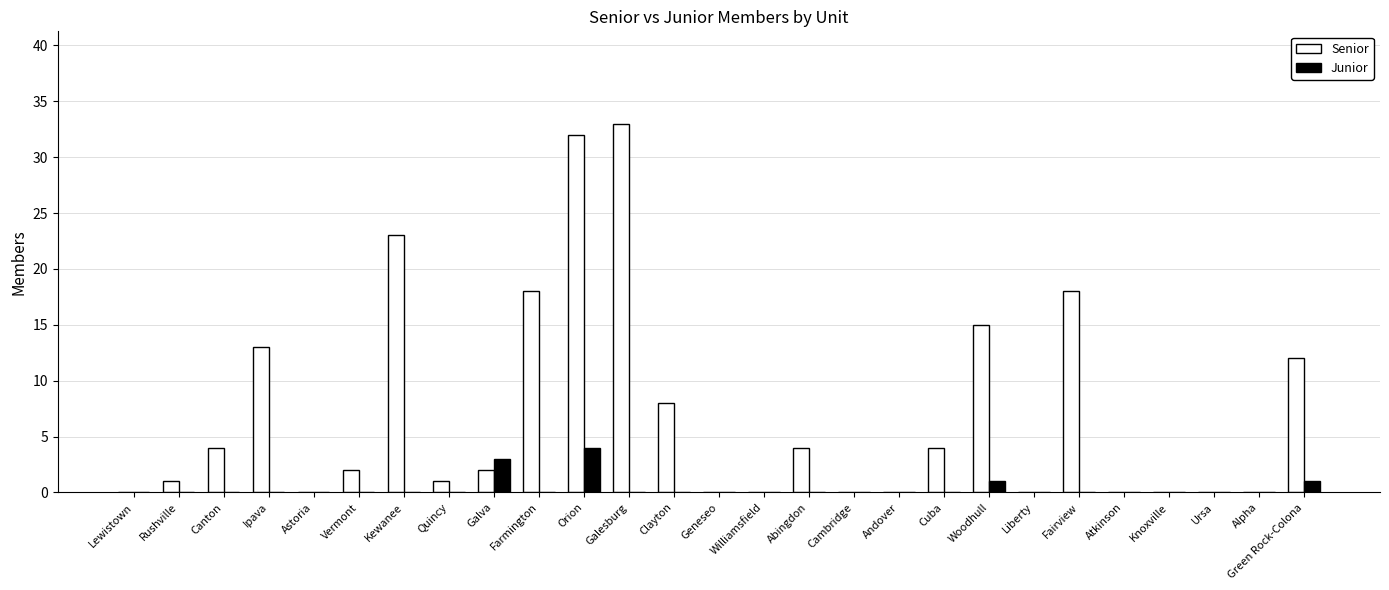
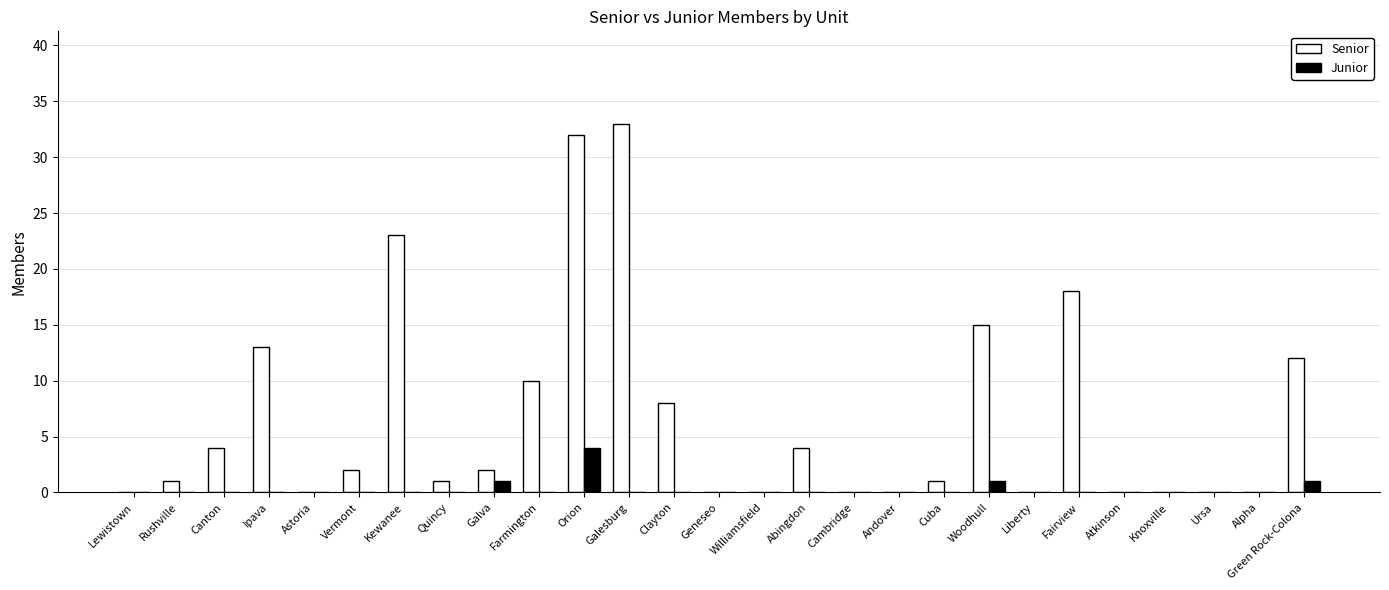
Junior, Galva: 3 -> 1
Senior, Farmington: 18 -> 10
Senior, Cuba: 4 -> 1
